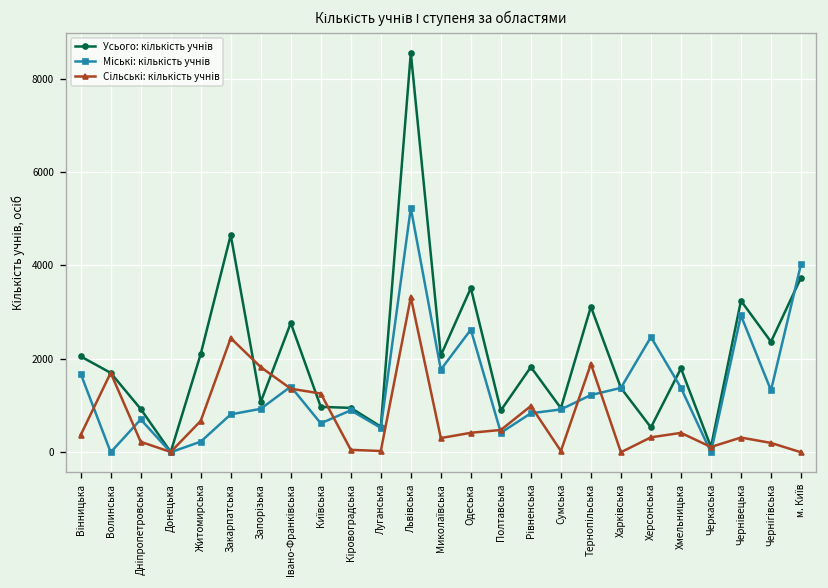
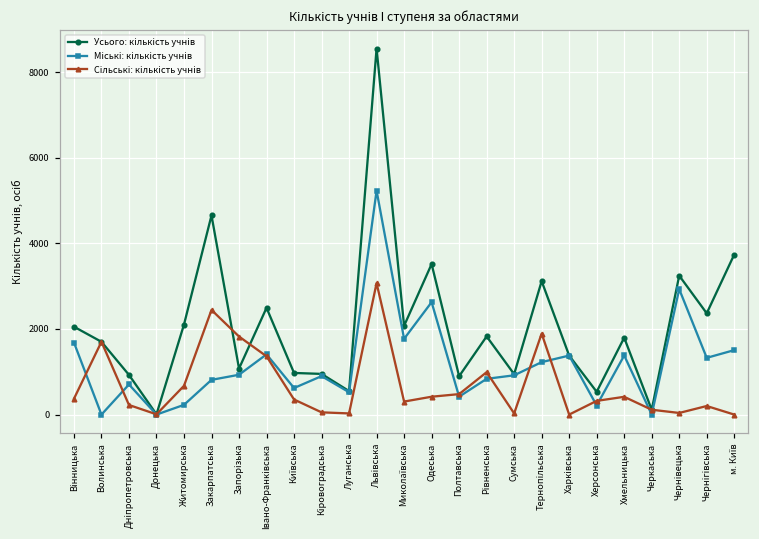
Усього: кількість учнів, Івано-Франківська: 2800 -> 2500
Сільські: кількість учнів, Київська: 1300 -> 400
Сільські: кількість учнів, Львівська: 3300 -> 3100
Міські: кількість учнів, Херсонська: 2500 -> 200
Сільські: кількість учнів, Чернівецька: 300 -> 0
Міські: кількість учнів, м. Київ: 4000 -> 1500
